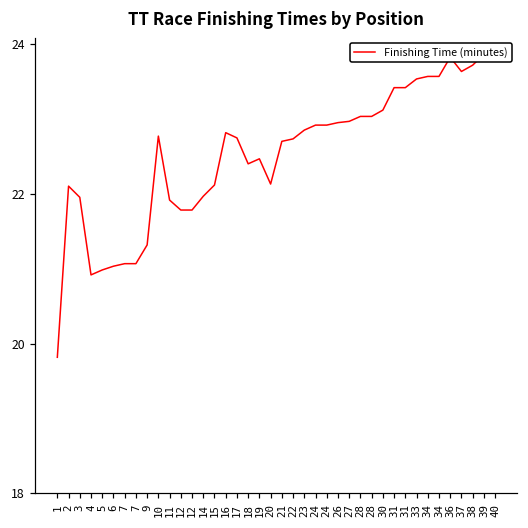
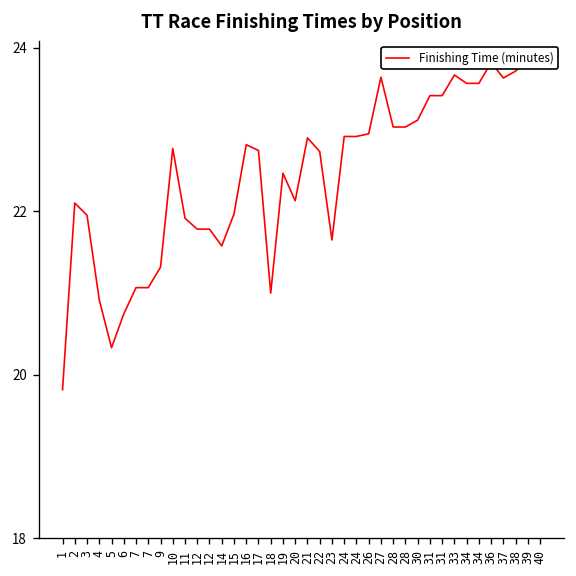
5: 21.0 -> 20.3
6: 21.0 -> 20.7
14: 22.0 -> 21.6
15: 22.1 -> 22.0
18: 22.4 -> 21.0
21: 22.7 -> 22.9
23: 22.9 -> 21.7
27: 23.0 -> 23.6
33: 23.5 -> 23.7
